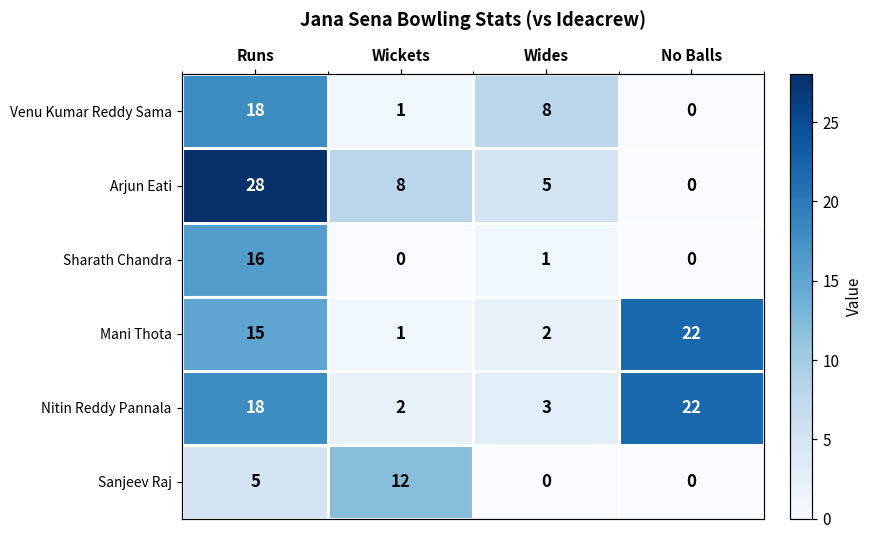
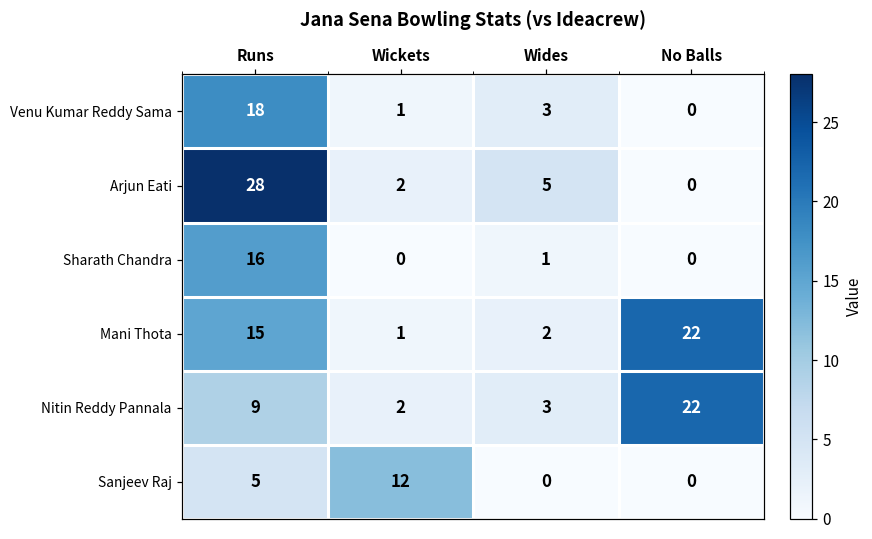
Venu Kumar Reddy Sama, Wides: 8 -> 3
Arjun Eati, Wickets: 8 -> 2
Nitin Reddy Pannala, Runs: 18 -> 9
